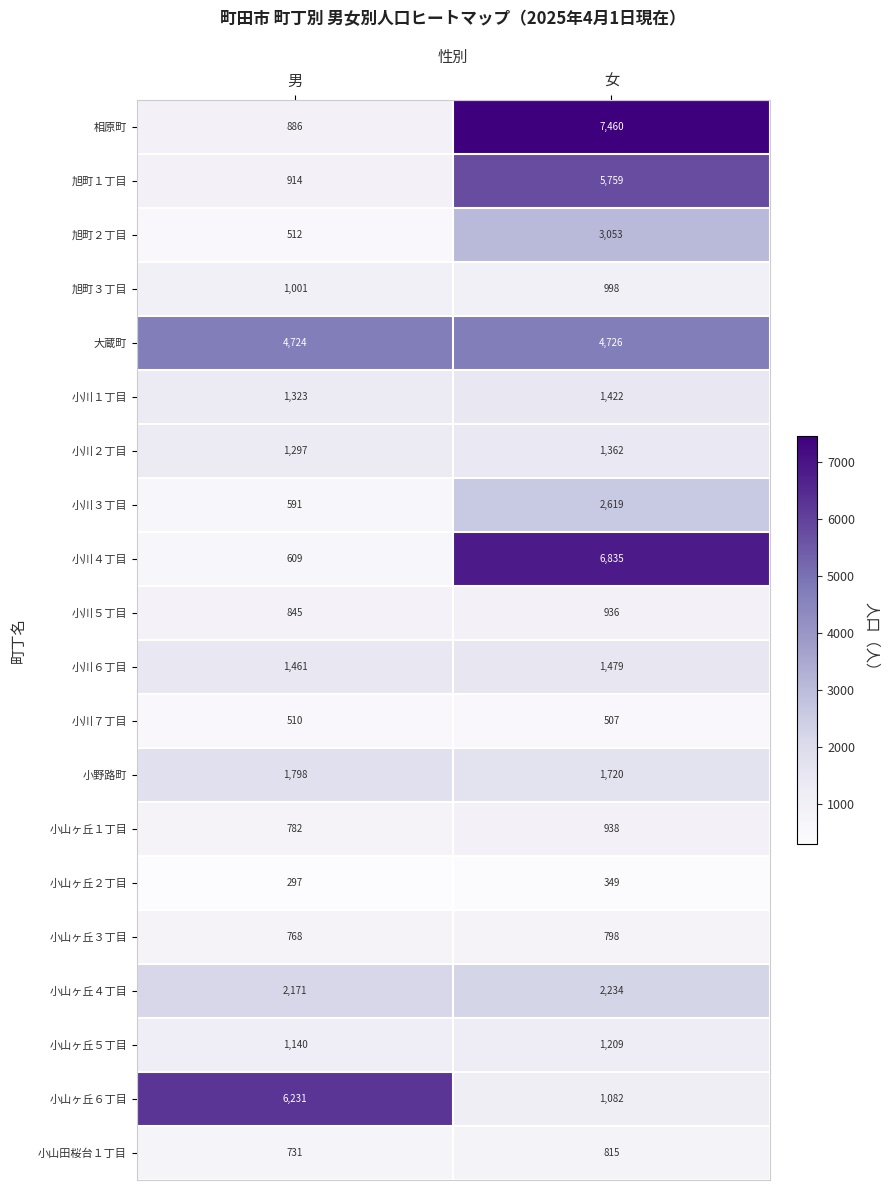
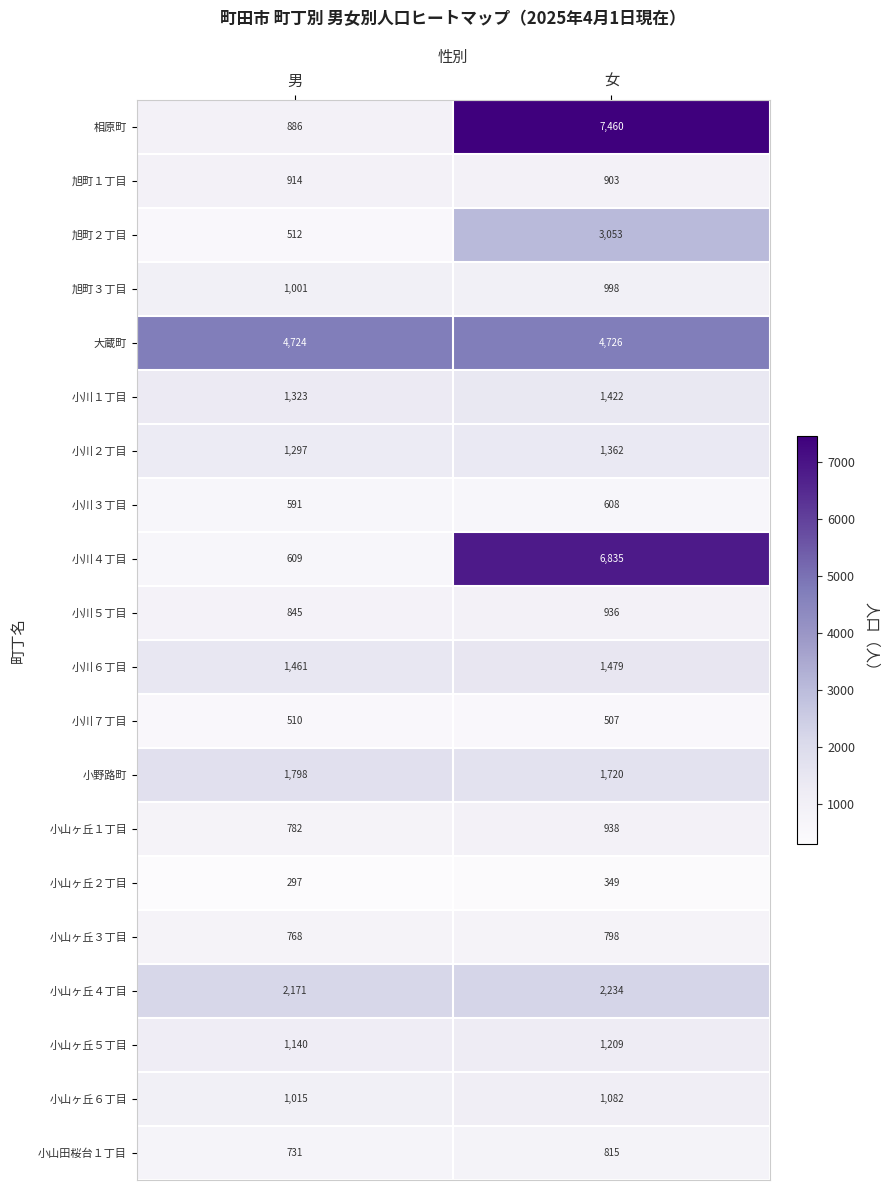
旭町１丁目, 女: 5,759 -> 903
小川３丁目, 女: 2,619 -> 608
小山ヶ丘６丁目, 男: 6,231 -> 1,015
